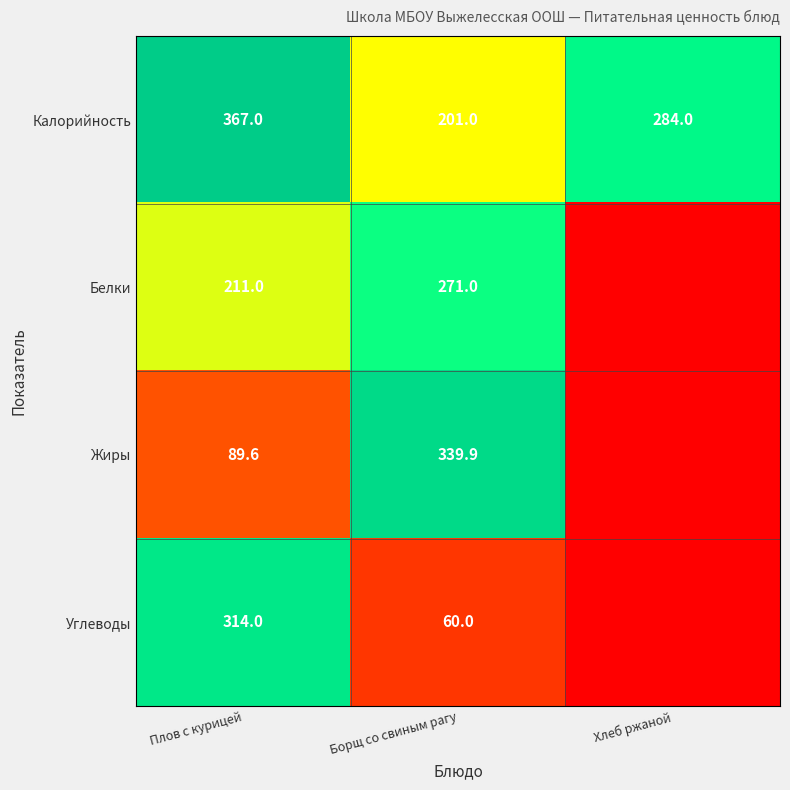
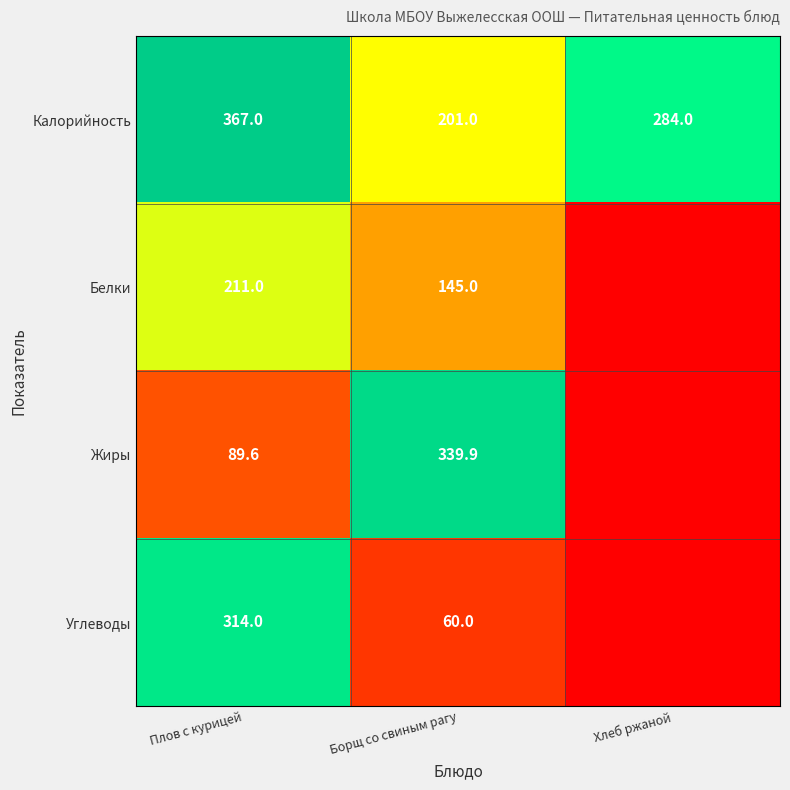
Белки, Борщ со свиным рагу: 271.0 -> 145.0
